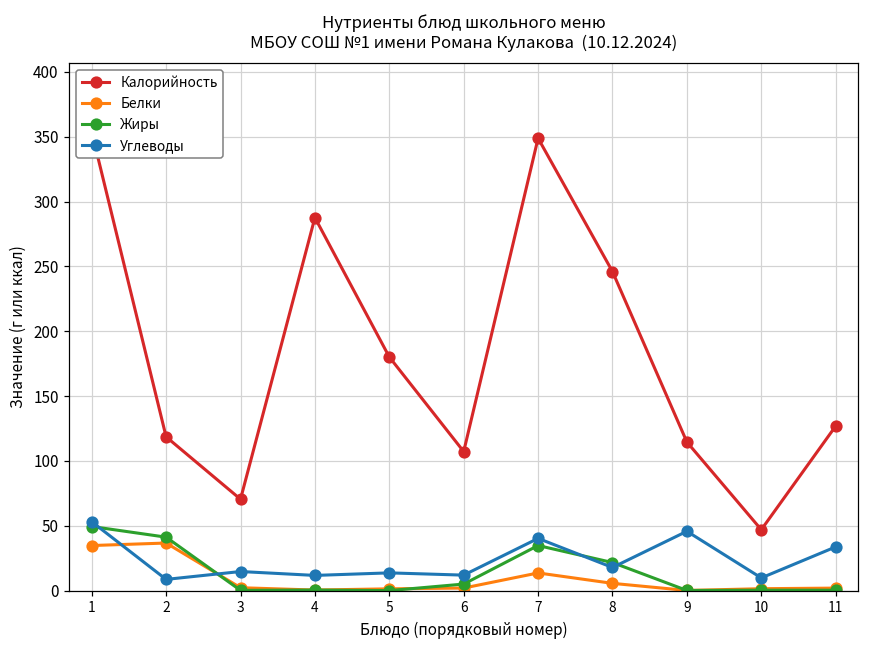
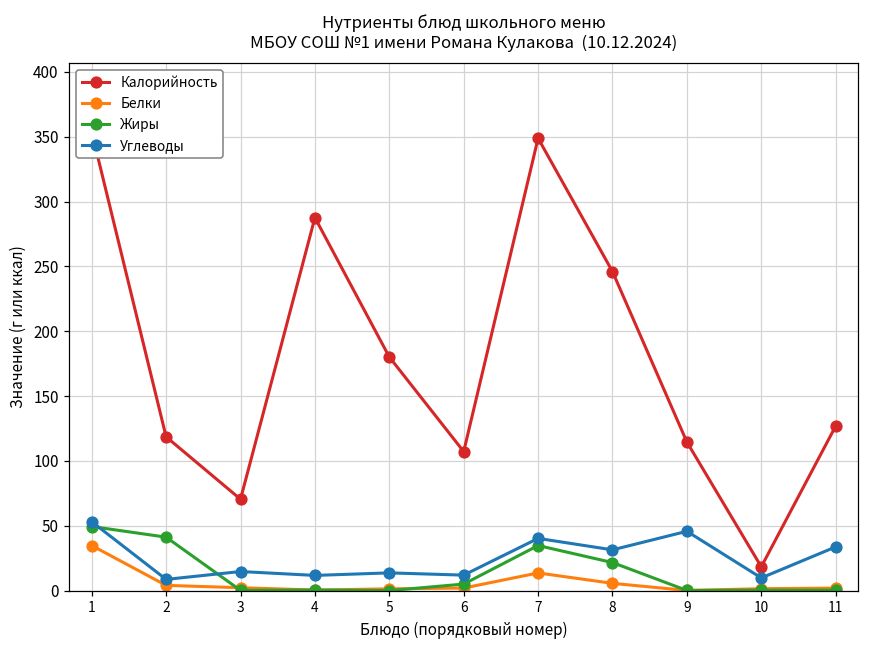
Белки, 2: 37 -> 4
Углеводы, 8: 18 -> 31
Калорийность, 10: 47 -> 18
